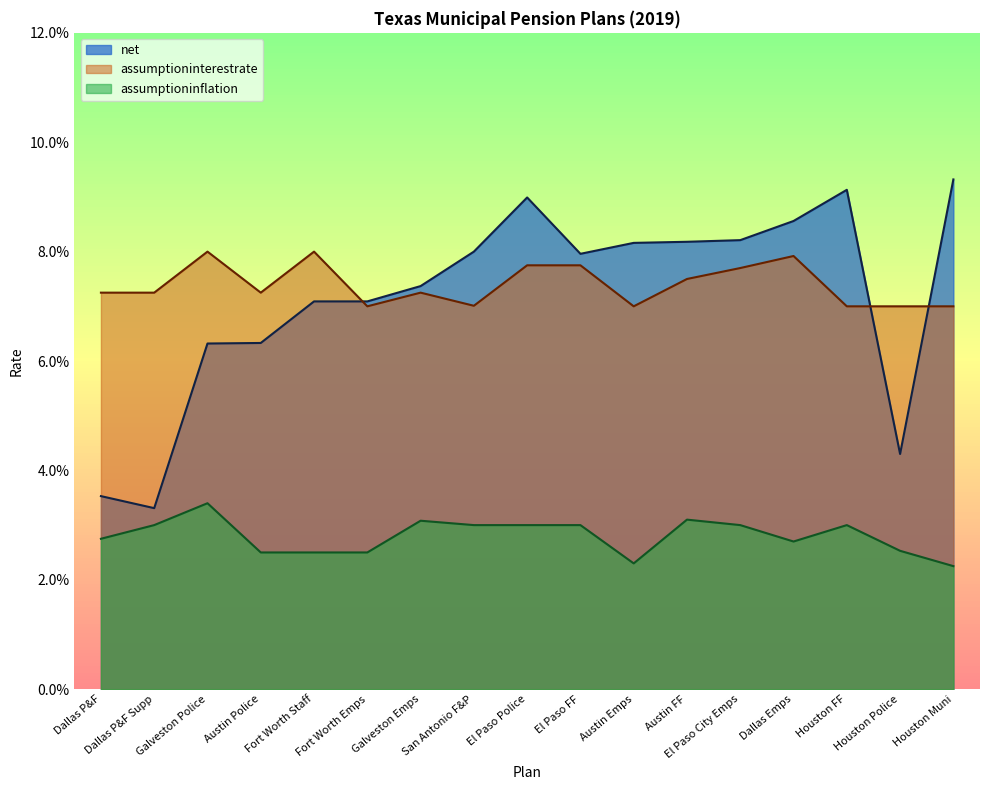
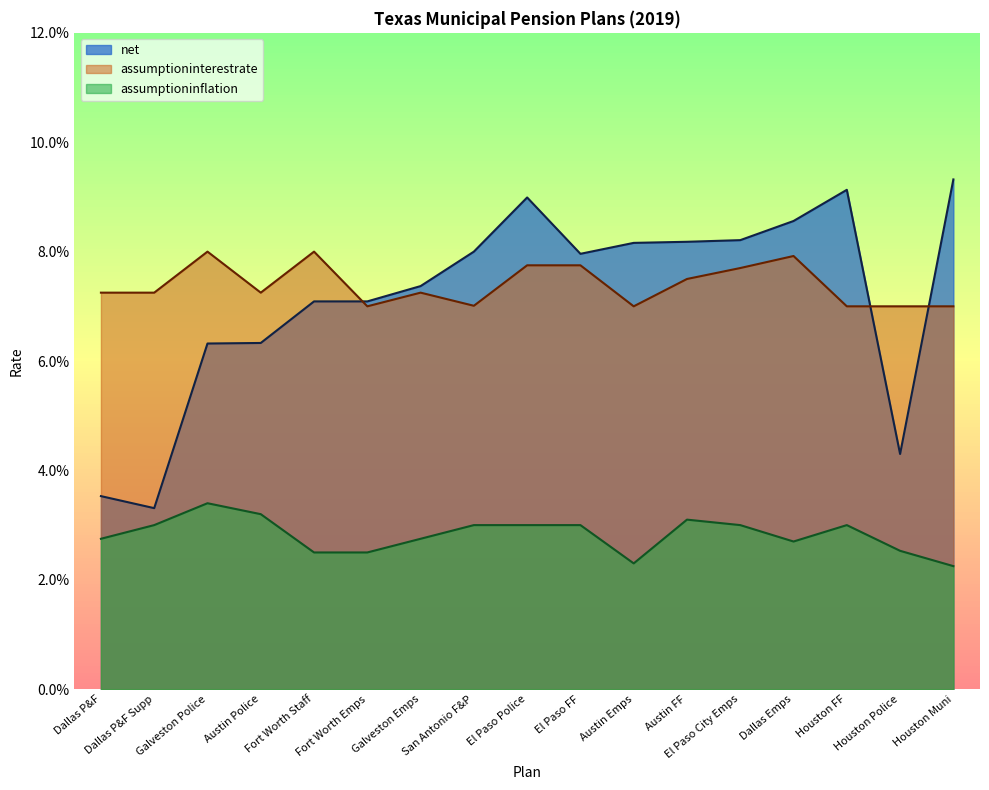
assumptioninflation, Austin Police: 2.5% -> 3.2%
assumptioninflation, Galveston Emps: 3.1% -> 2.8%
